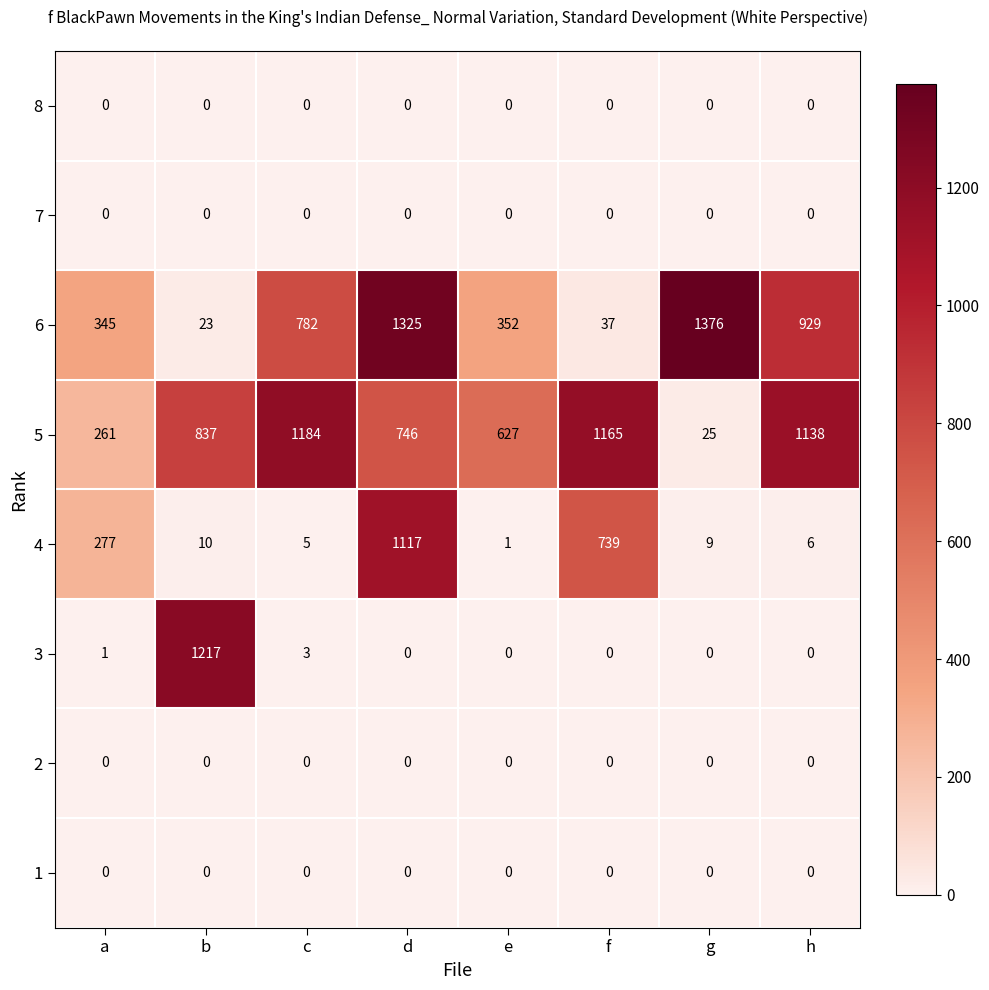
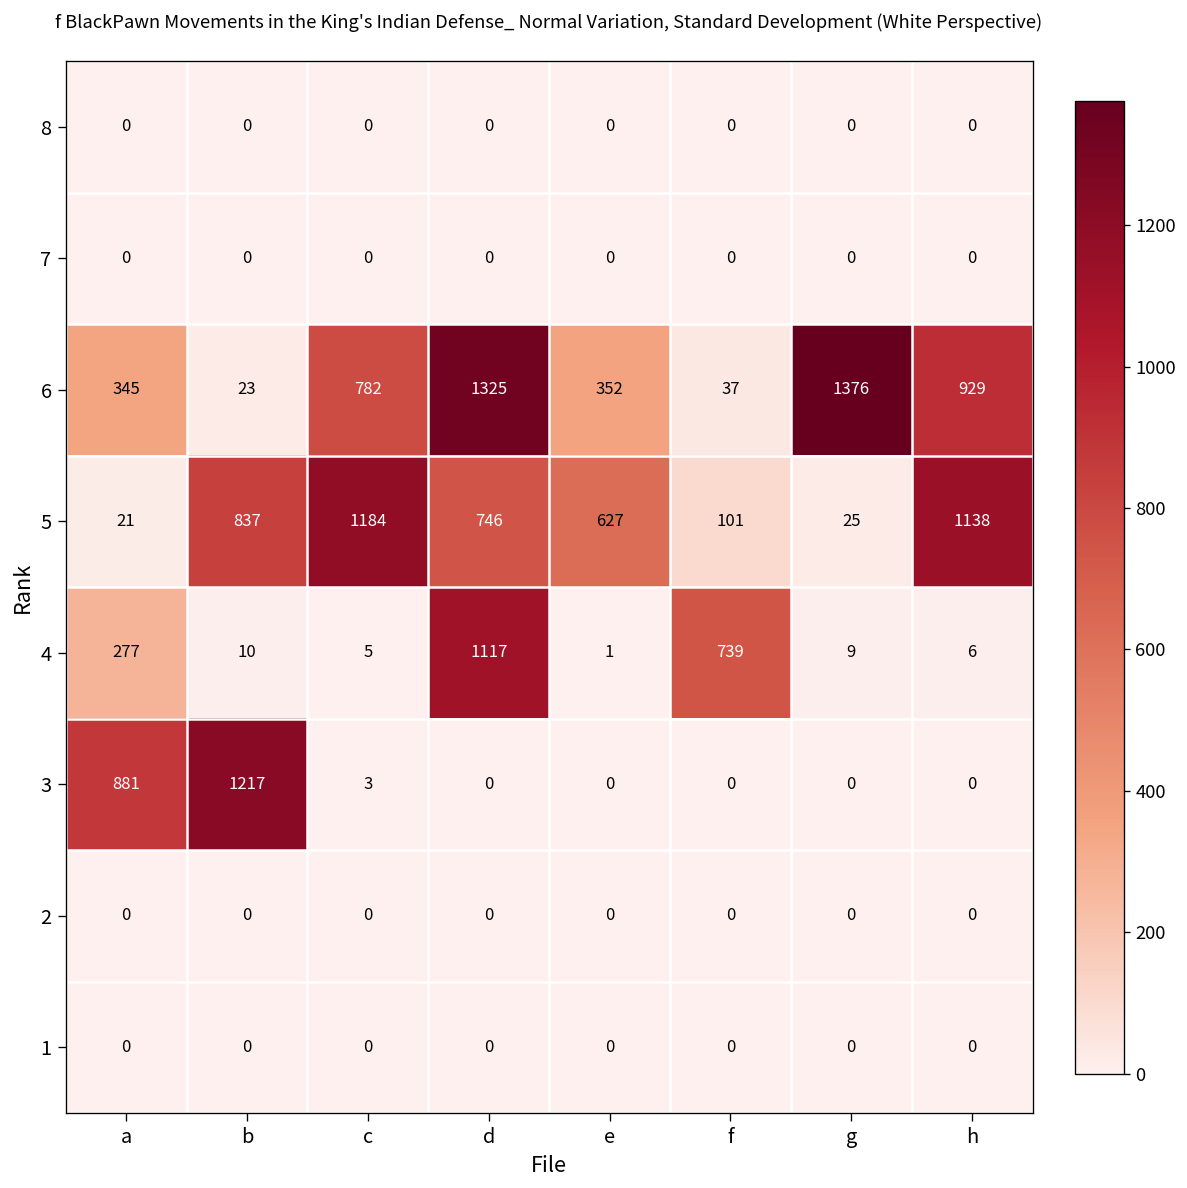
5, a: 261 -> 21
5, f: 1165 -> 101
3, a: 1 -> 881
